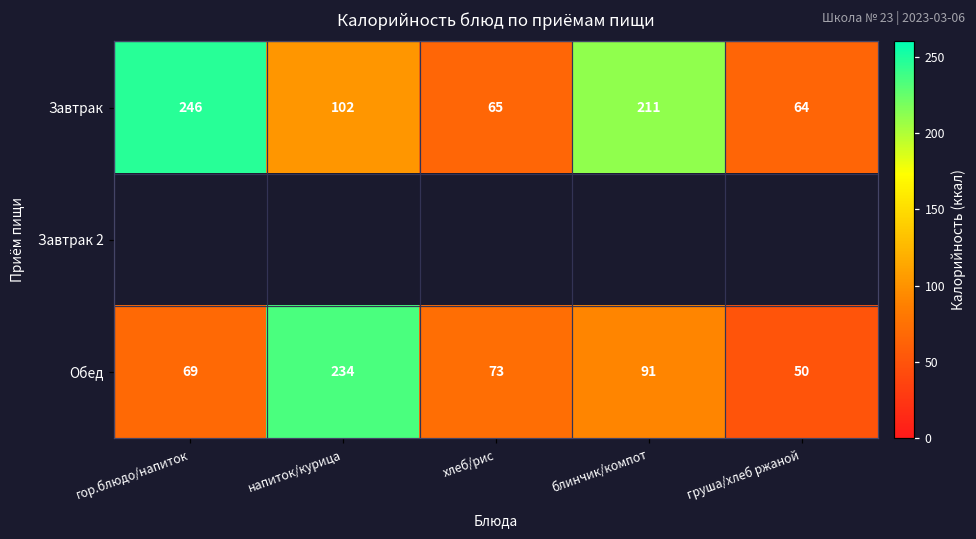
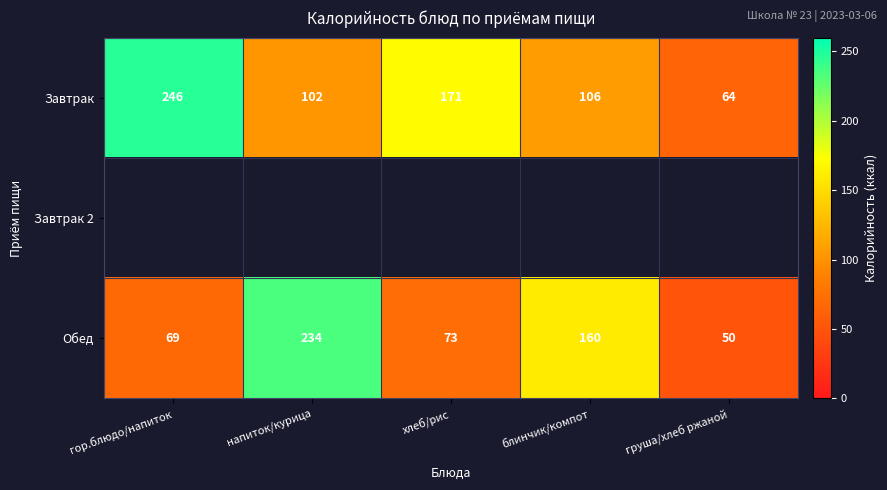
Завтрак, хлеб/рис: 65 -> 171
Завтрак, блинчик/компот: 211 -> 106
Обед, блинчик/компот: 91 -> 160
